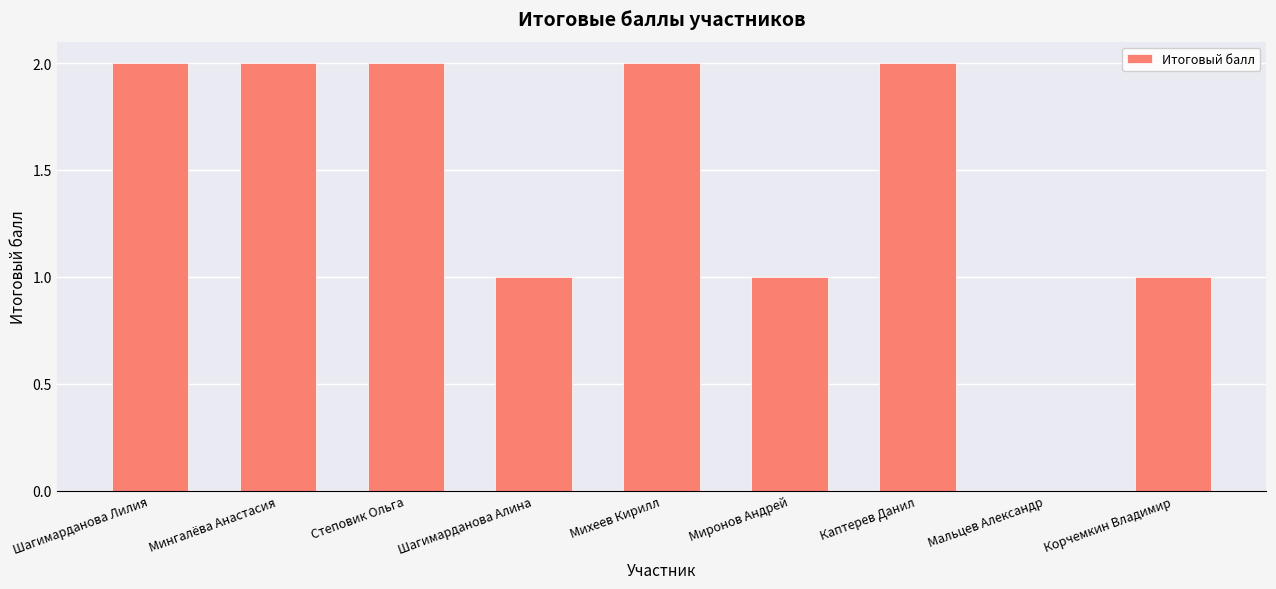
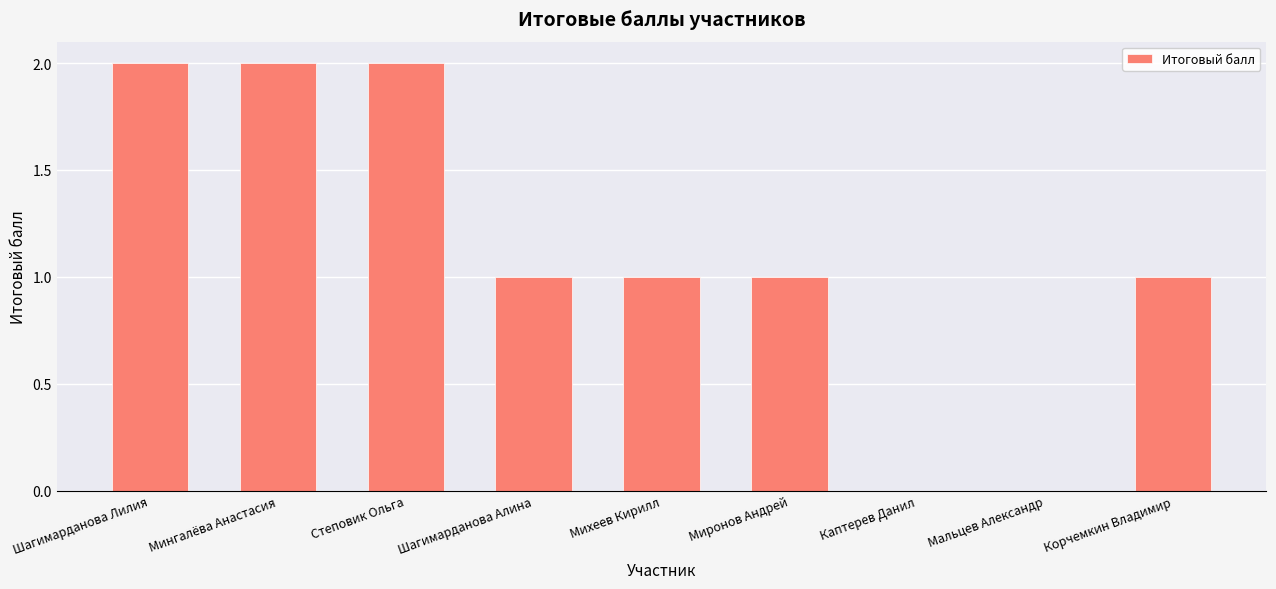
Михеев Кирилл: 2 -> 1
Каптерев Данил: 2 -> 0
